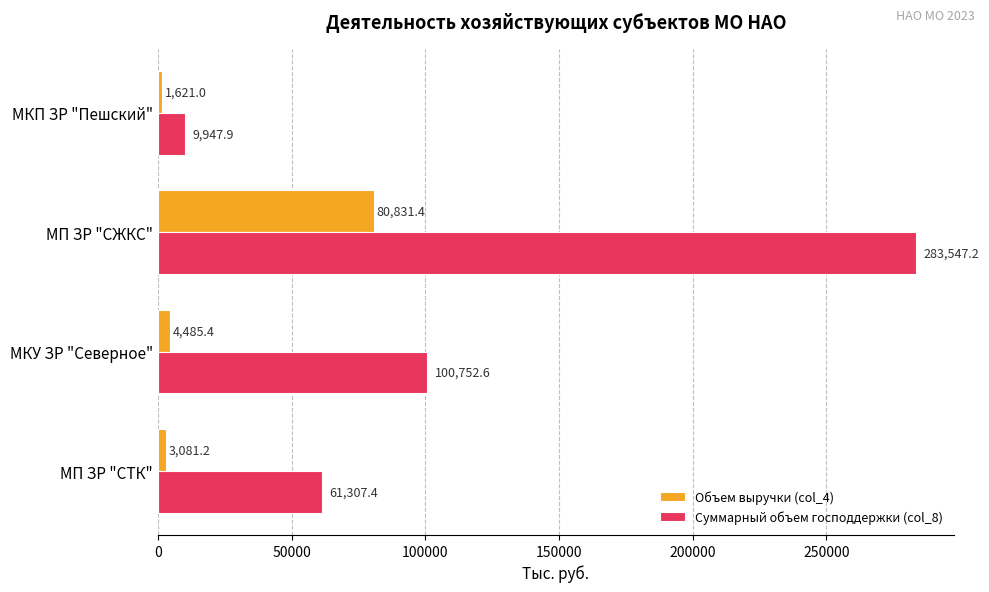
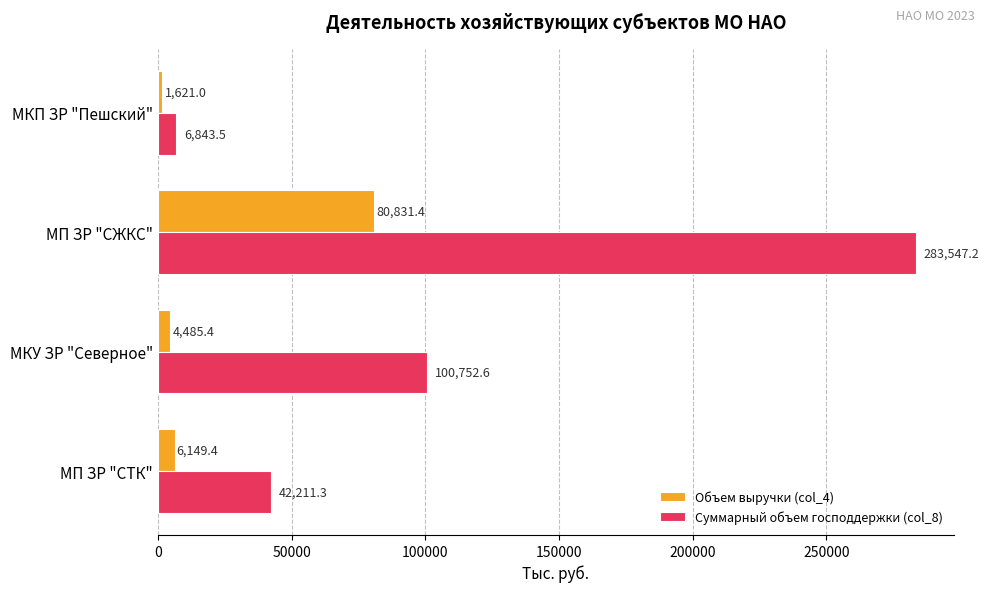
Суммарный объем господдержки (col_8), МКП ЗР "Пешский": 9,947.9 -> 6,843.5
Объем выручки (col_4), МП ЗР "СТК": 3,081.2 -> 6,149.4
Суммарный объем господдержки (col_8), МП ЗР "СТК": 61,307.4 -> 42,211.3
